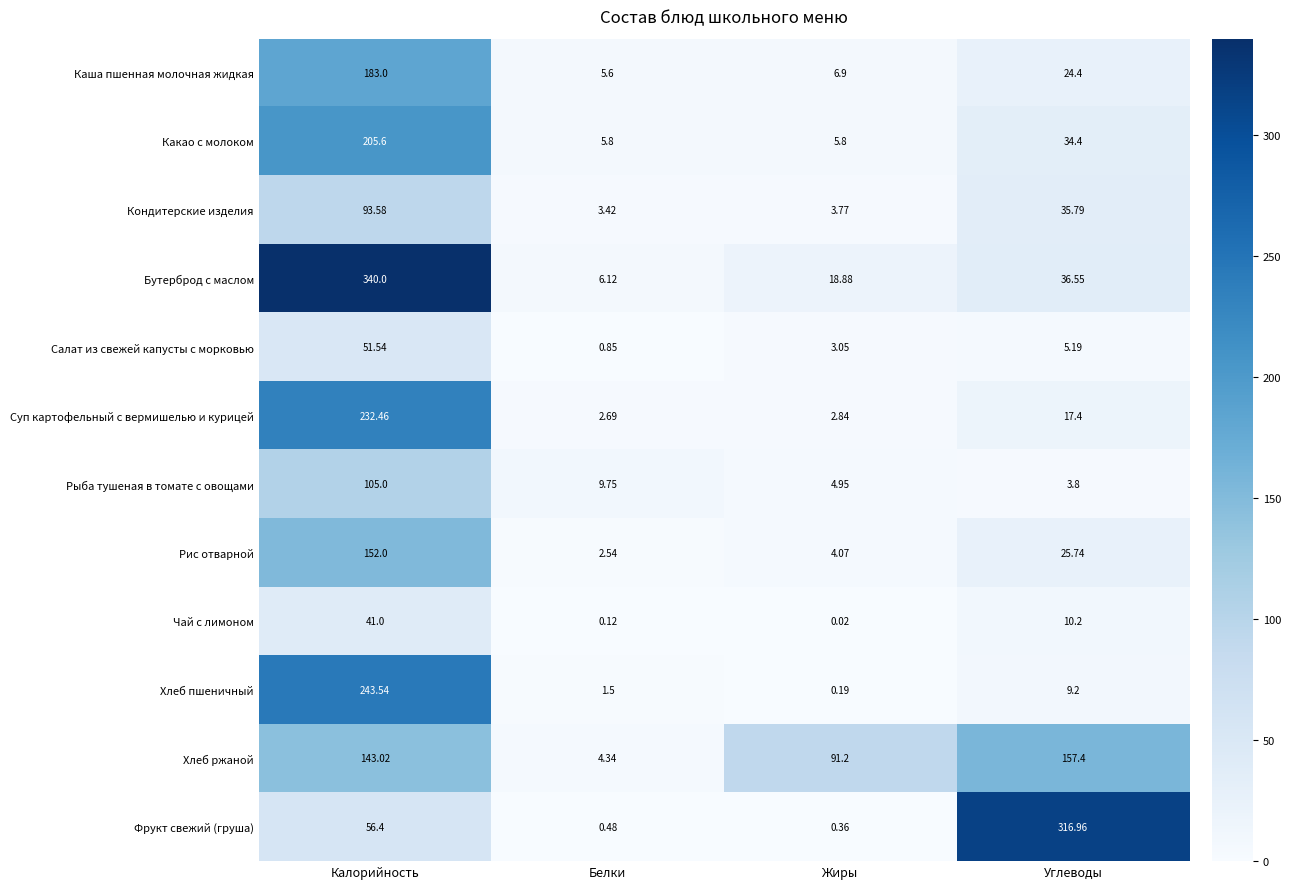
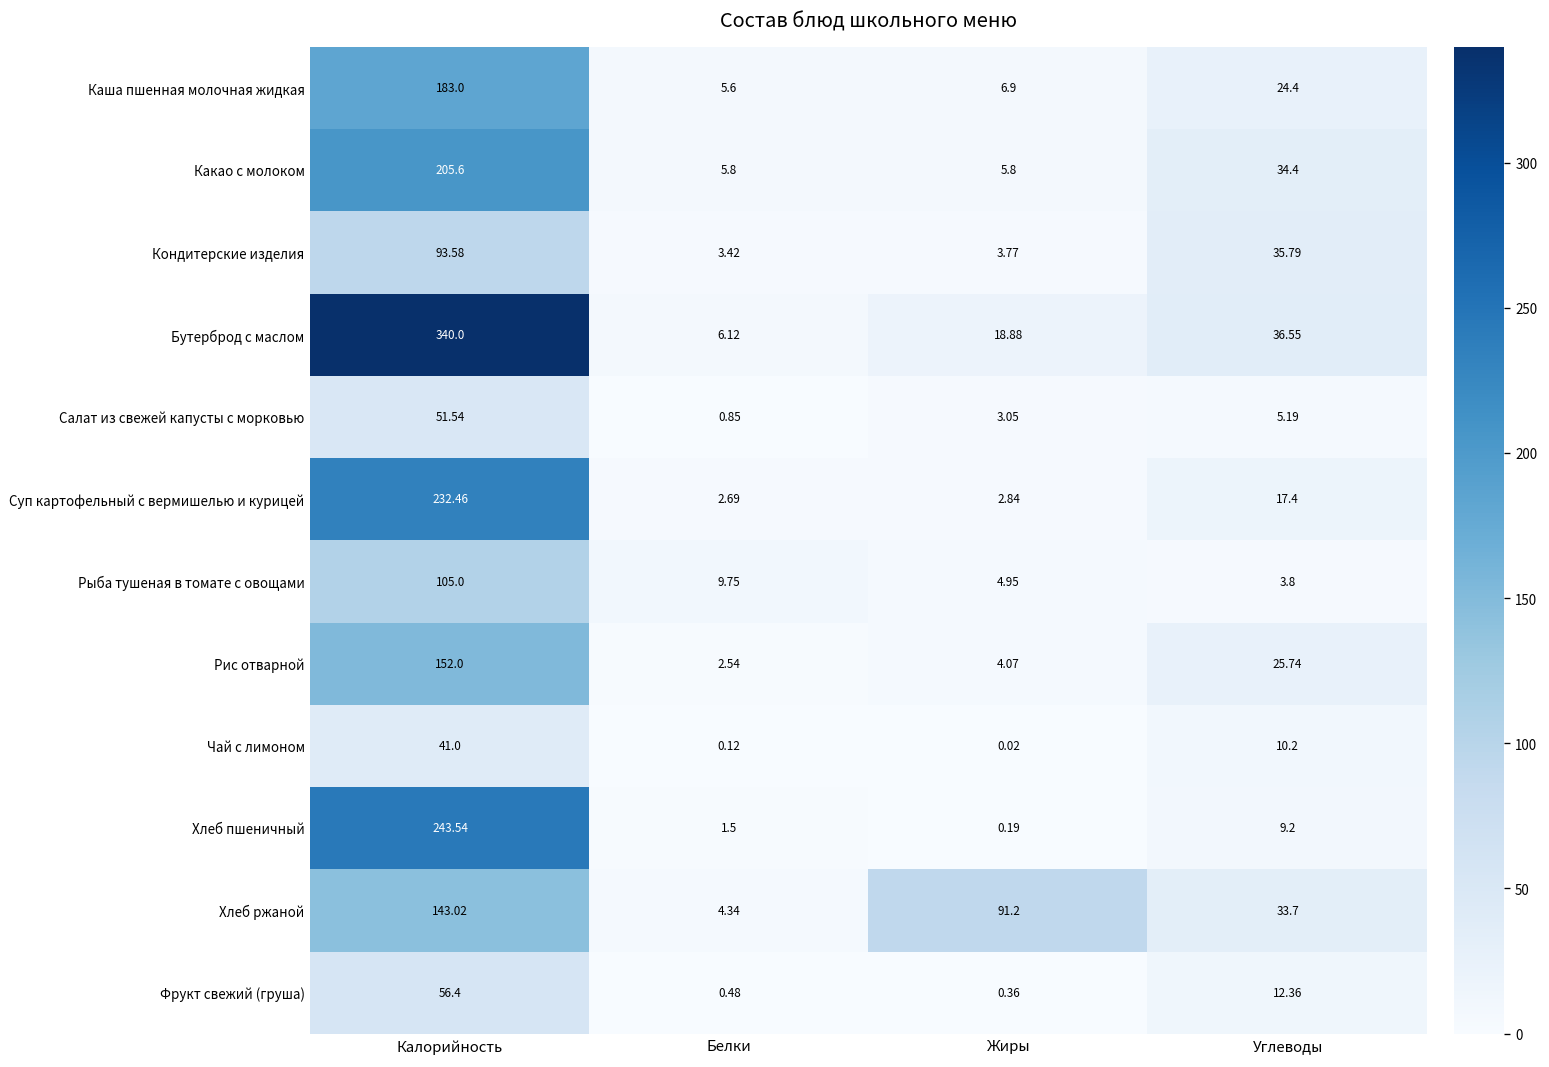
Хлеб ржаной, Углеводы: 157.4 -> 33.7
Фрукт свежий (груша), Углеводы: 316.96 -> 12.36
